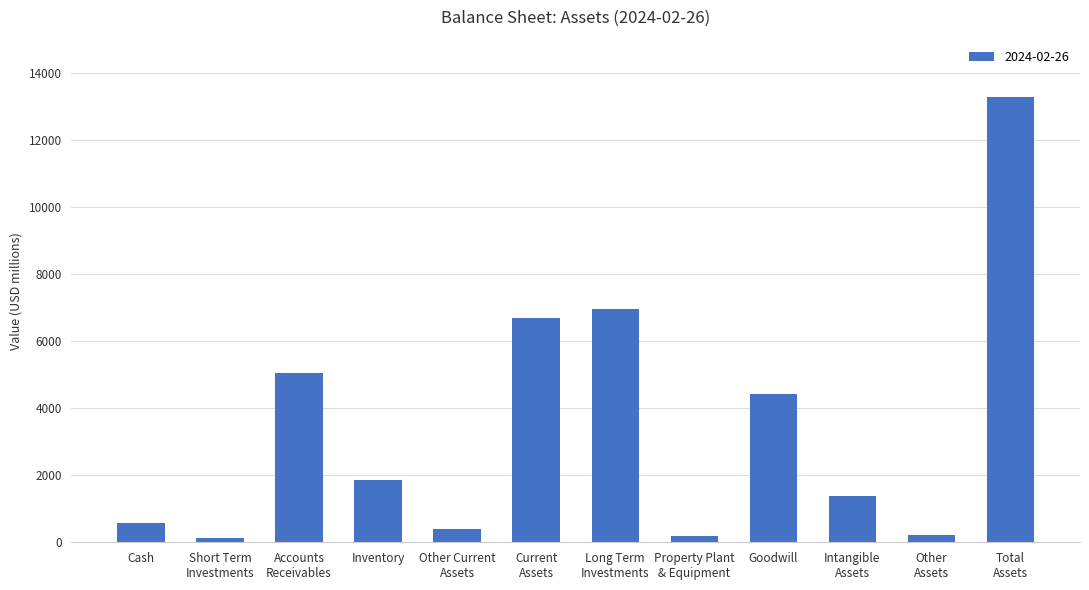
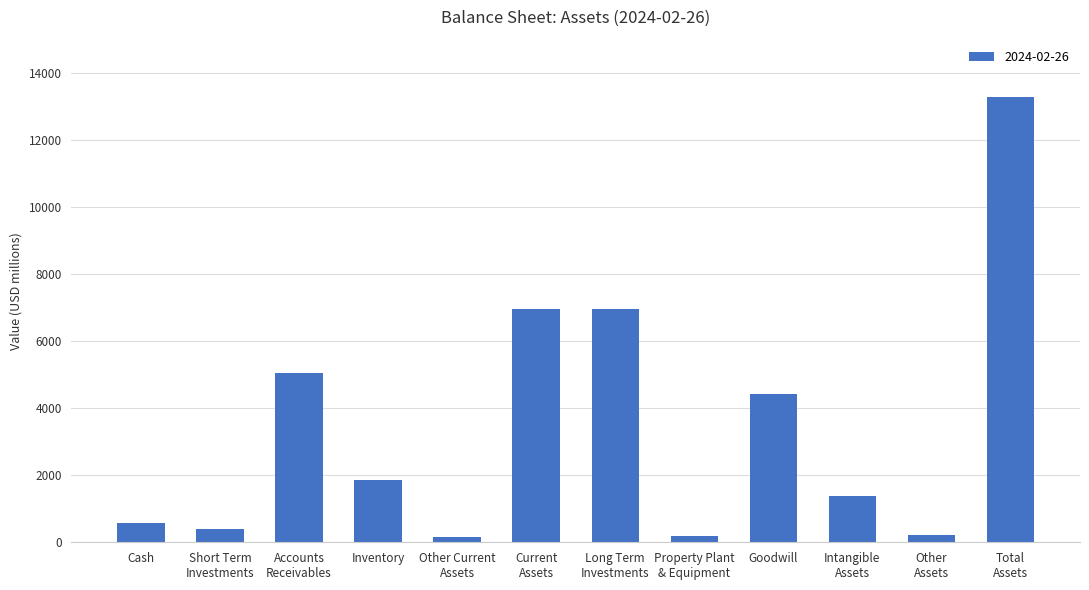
Short Term Investments: 100 -> 400
Other Current Assets: 400 -> 200
Current Assets: 6700 -> 7000
